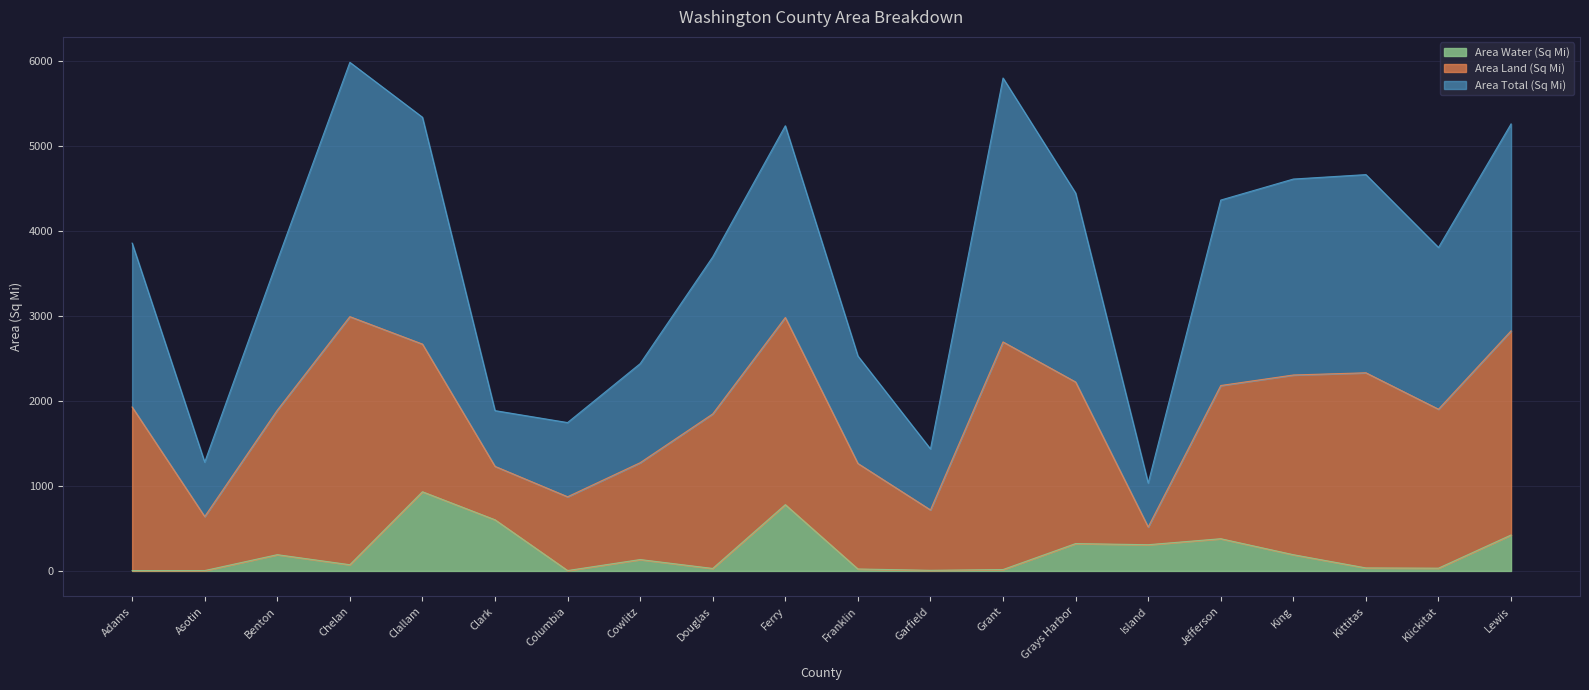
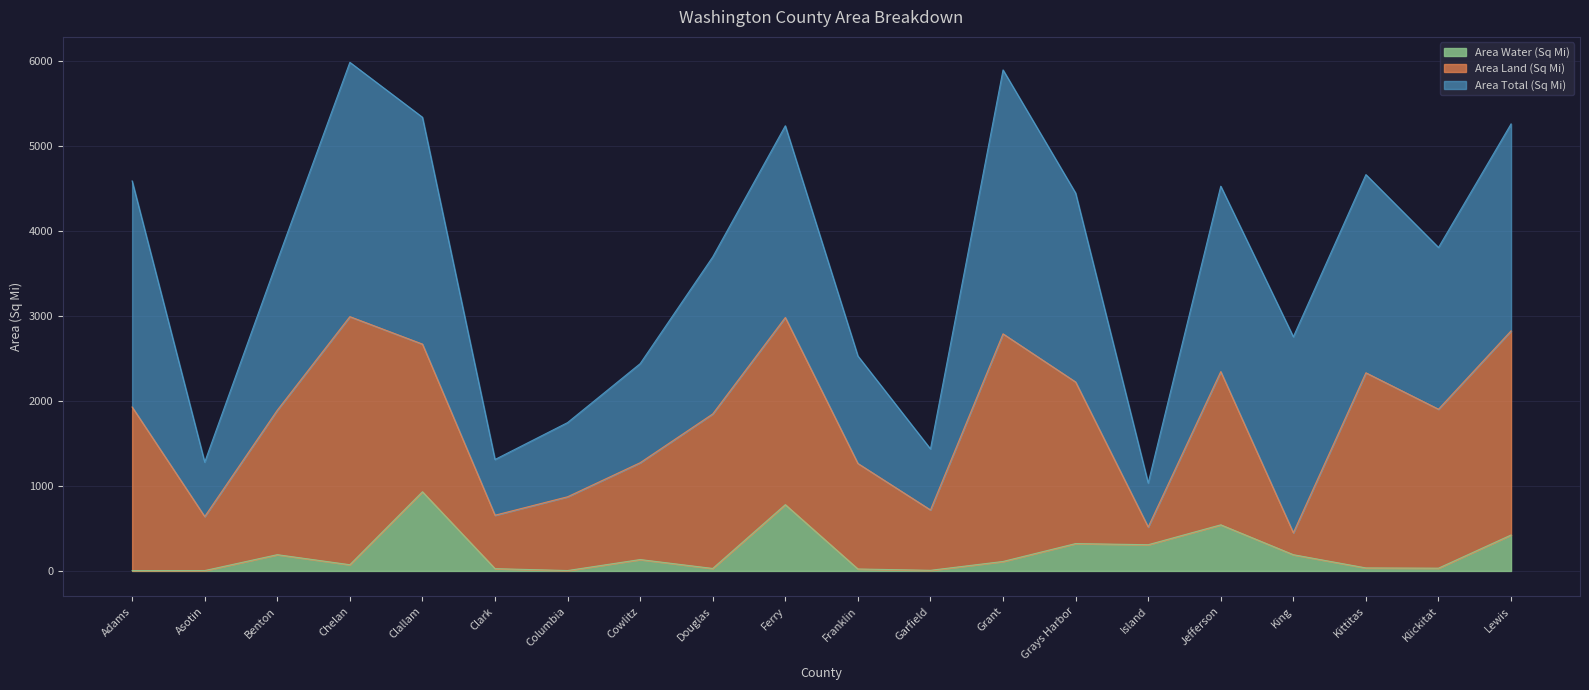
Area Total (Sq Mi), Adams: 1900 -> 2700
Area Water (Sq Mi), Clark: 600 -> 0
Area Water (Sq Mi), Grant: 0 -> 100
Area Water (Sq Mi), Jefferson: 400 -> 500
Area Land (Sq Mi), King: 2100 -> 300
